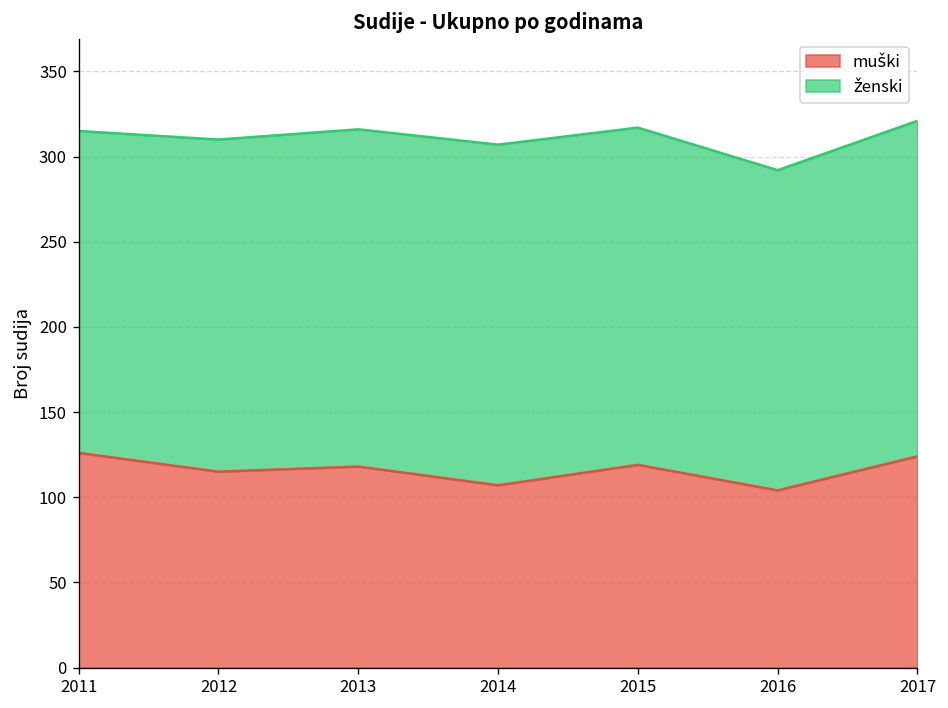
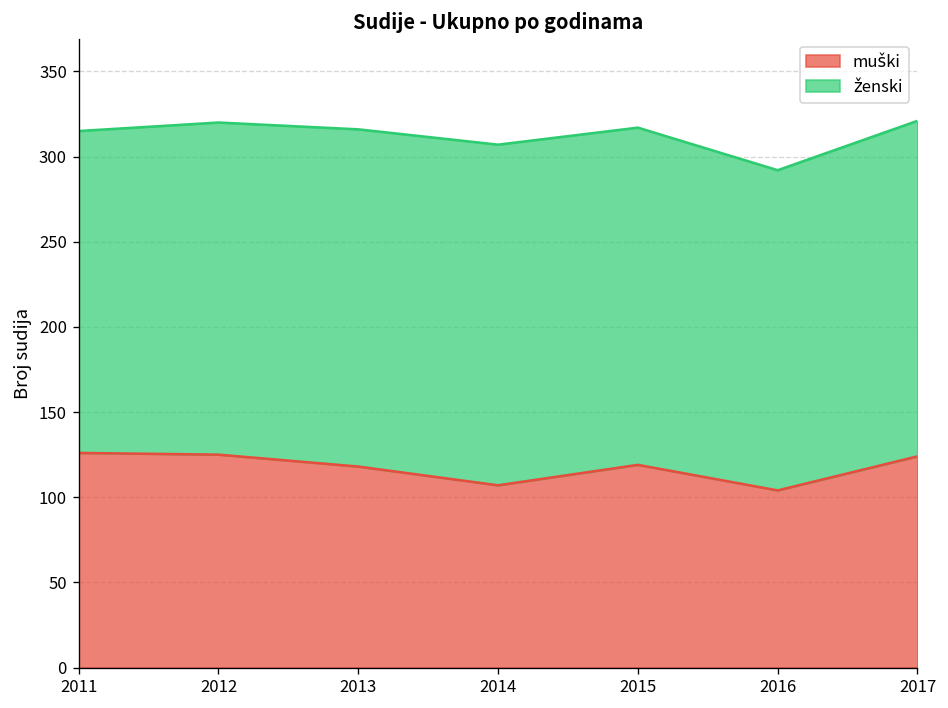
muški, 2012: 115 -> 125
